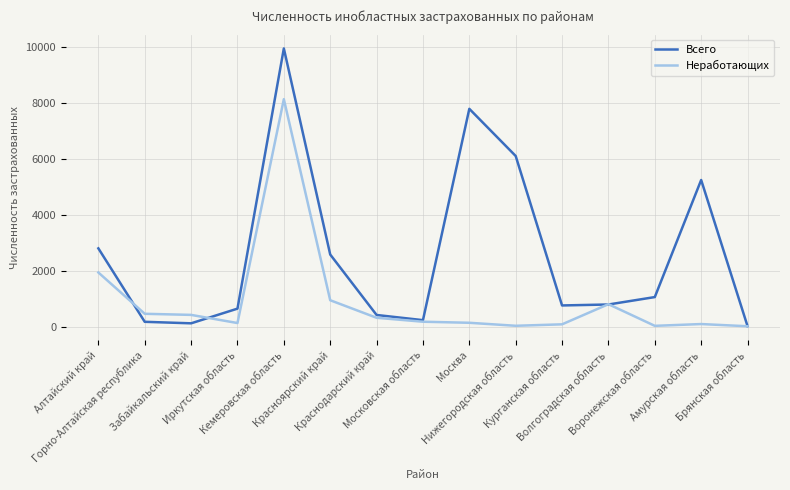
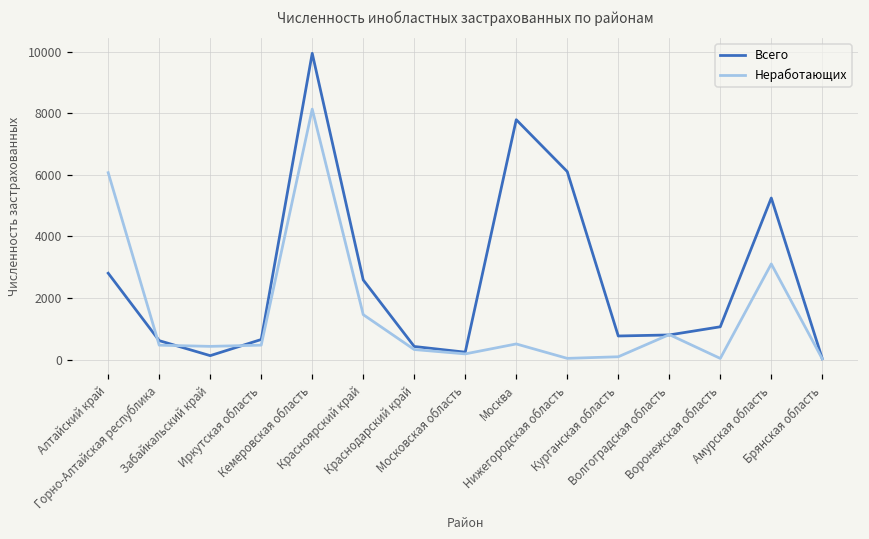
Неработающих, Алтайский край: 1900 -> 6100
Всего, Горно-Алтайская республика: 200 -> 600
Неработающих, Иркутская область: 100 -> 500
Неработающих, Красноярский край: 1000 -> 1500
Неработающих, Москва: 100 -> 500
Неработающих, Амурская область: 100 -> 3100
